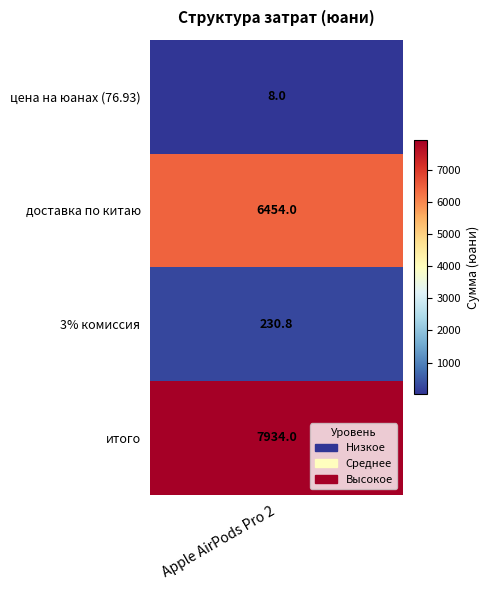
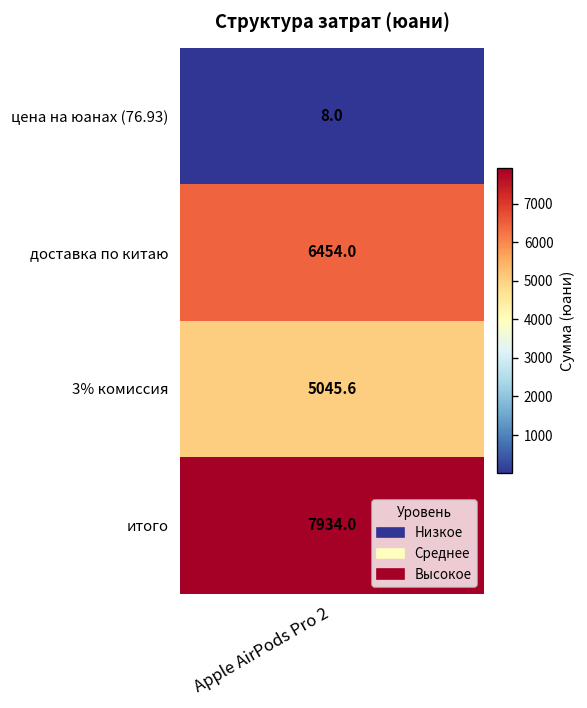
3% комиссия, Apple AirPods Pro 2: 230.8 -> 5045.6
